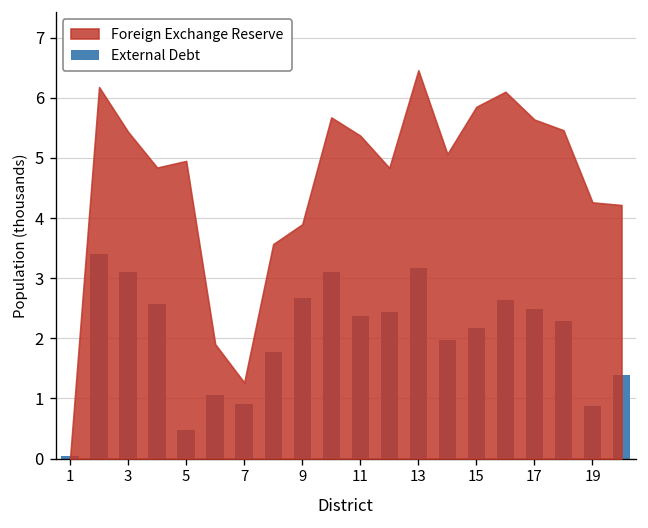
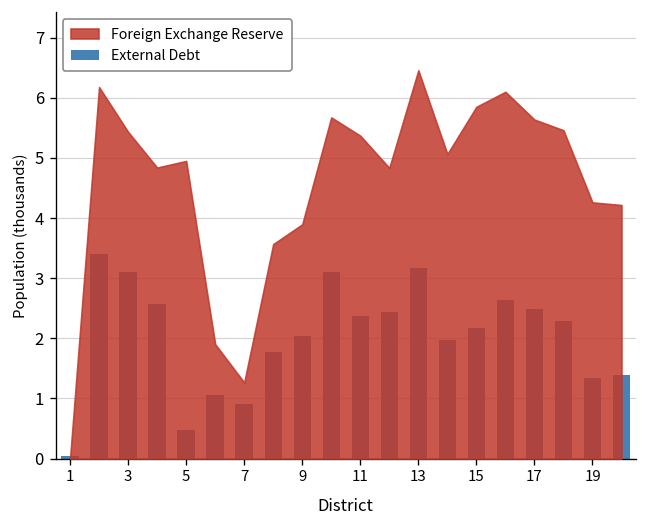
External Debt, 9: 2.7 -> 2.0
External Debt, 19: 0.9 -> 1.3
